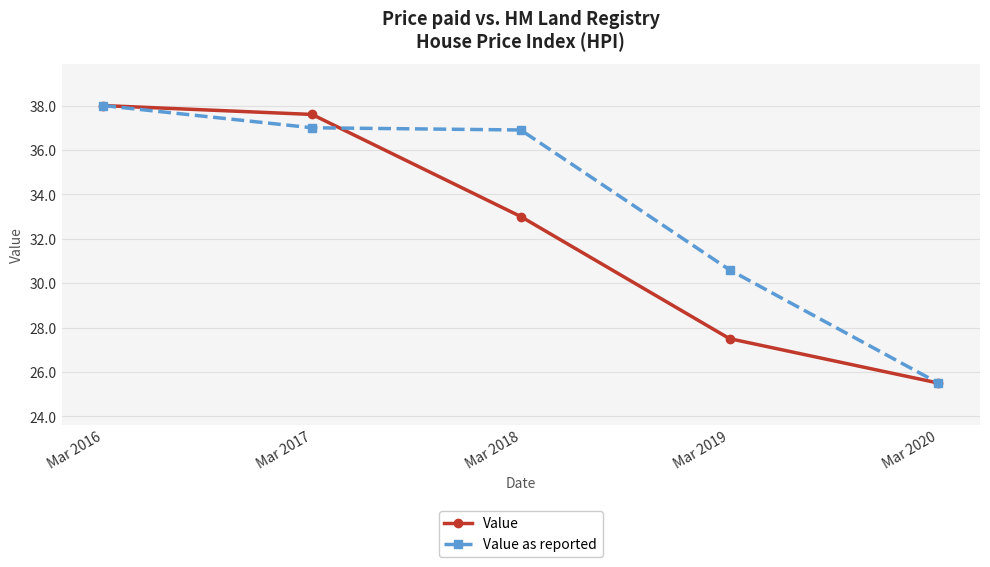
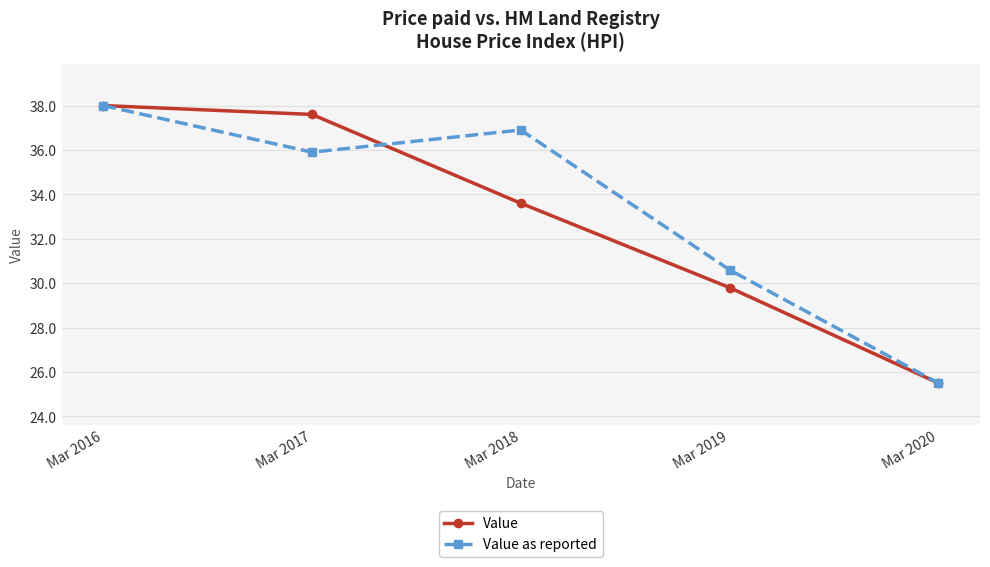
Value as reported, Mar 2017: 37.0 -> 35.9
Value, Mar 2018: 33.0 -> 33.6
Value, Mar 2019: 27.5 -> 29.8
